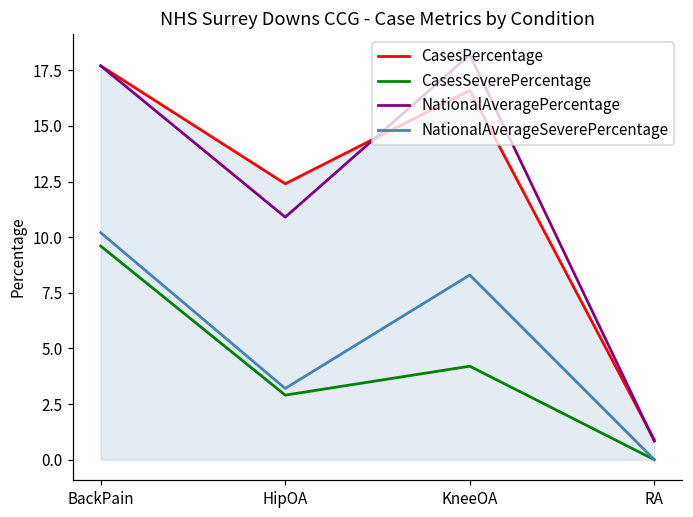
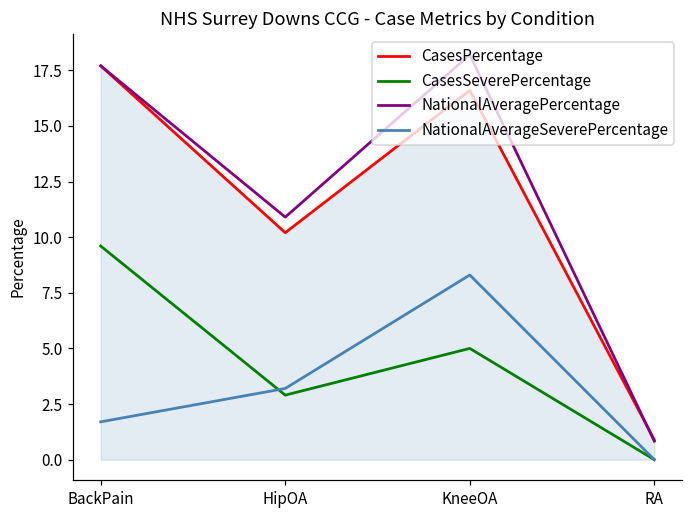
NationalAverageSeverePercentage, BackPain: 10.2 -> 1.7
CasesPercentage, HipOA: 12.4 -> 10.2
CasesSeverePercentage, KneeOA: 4.2 -> 5.0
